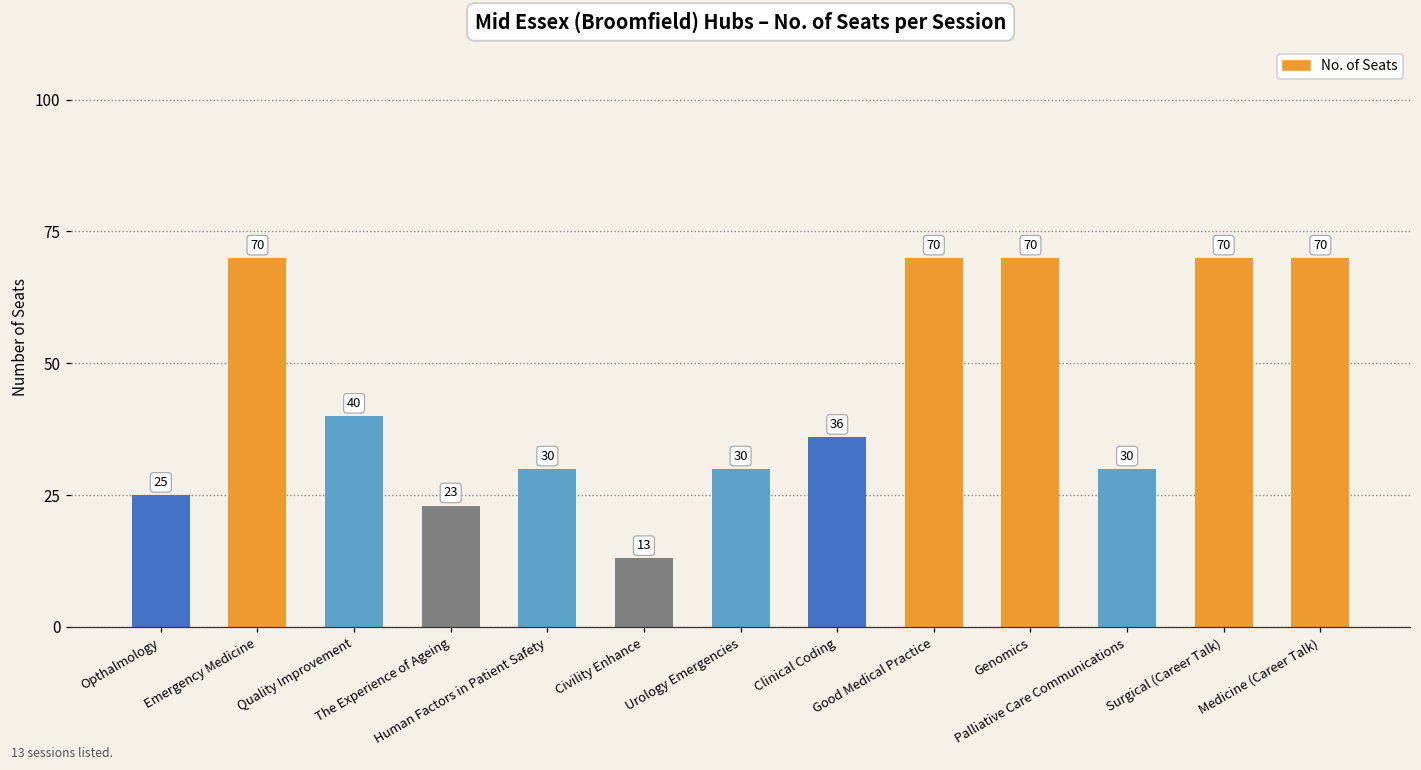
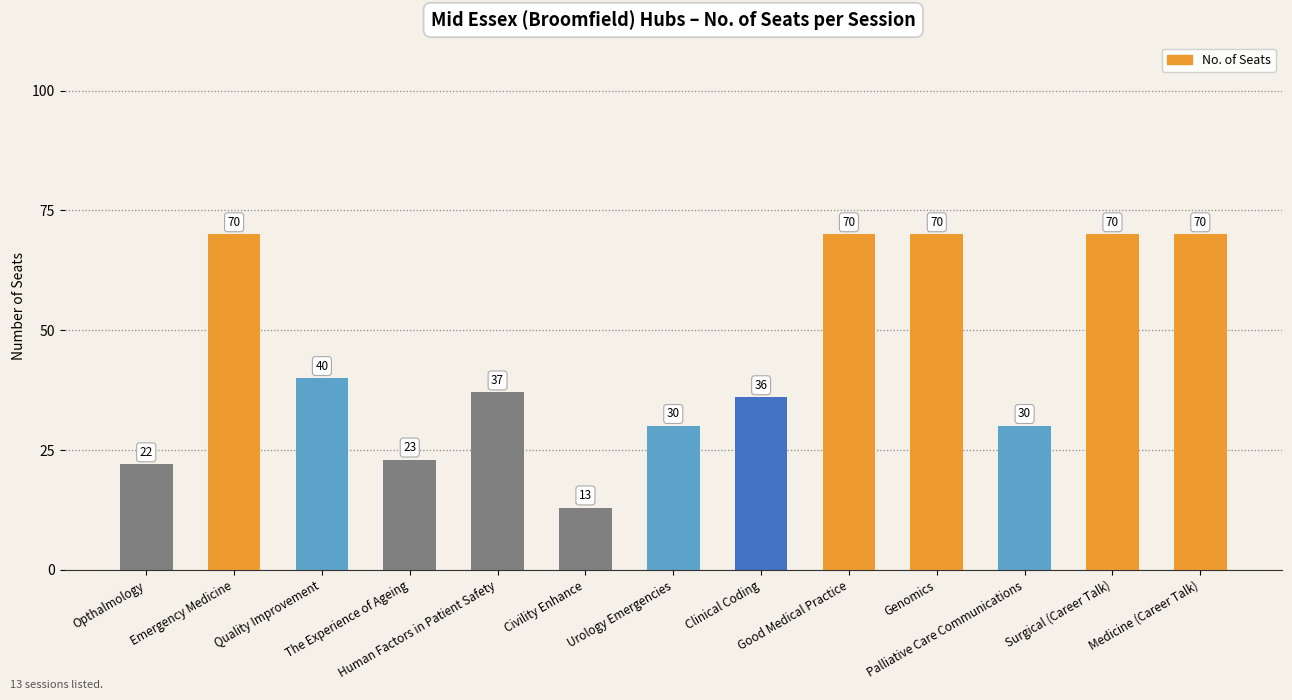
Opthalmology: 25 -> 22
Human Factors in Patient Safety: 30 -> 37
